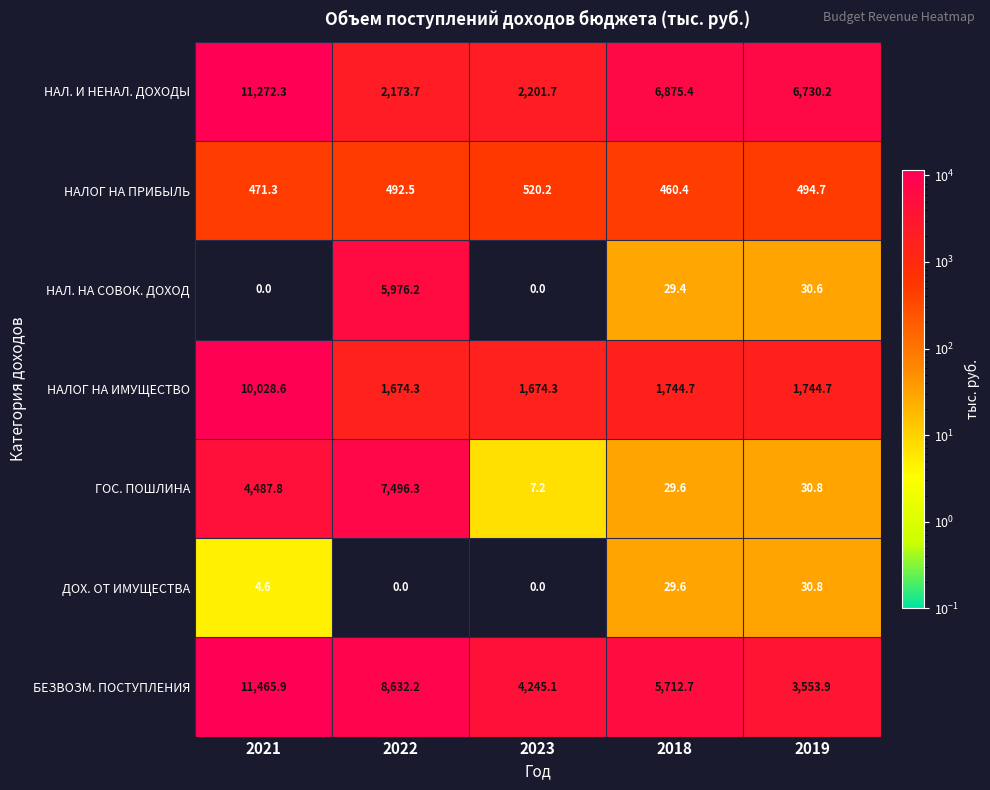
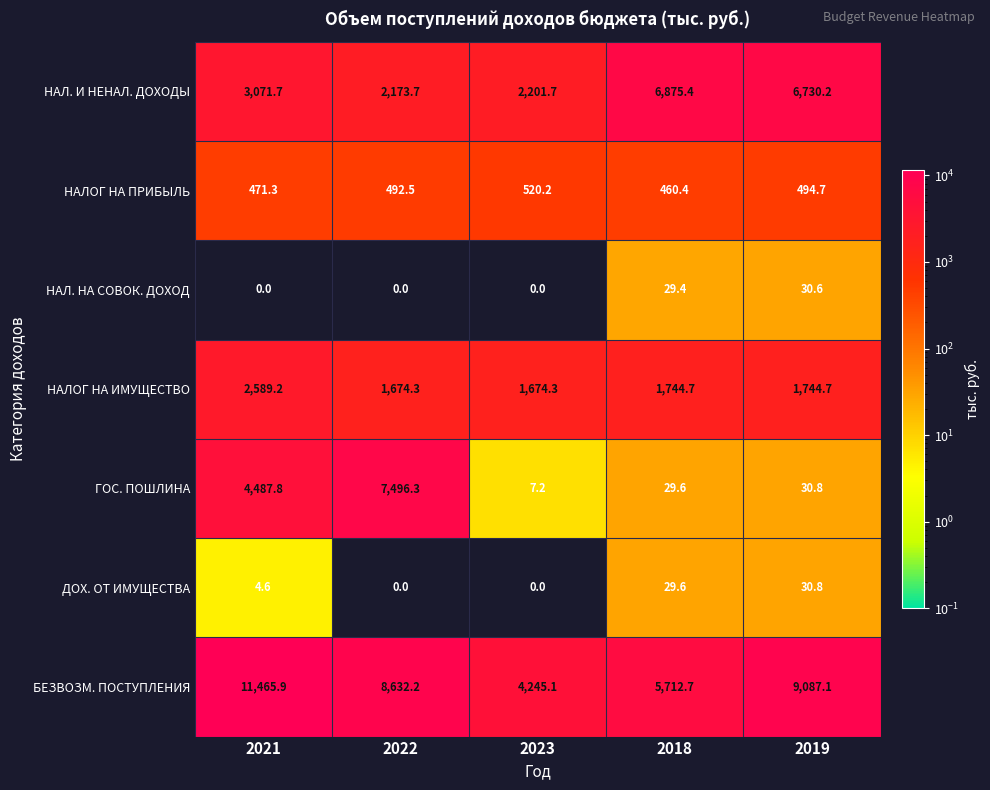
НАЛ. И НЕНАЛ. ДОХОДЫ, 2021: 11,272.3 -> 3,071.7
НАЛ. НА СОВОК. ДОХОД, 2022: 5,976.2 -> 0.0
НАЛОГ НА ИМУЩЕСТВО, 2021: 10,028.6 -> 2,589.2
БЕЗВОЗМ. ПОСТУПЛЕНИЯ, 2019: 3,553.9 -> 9,087.1
